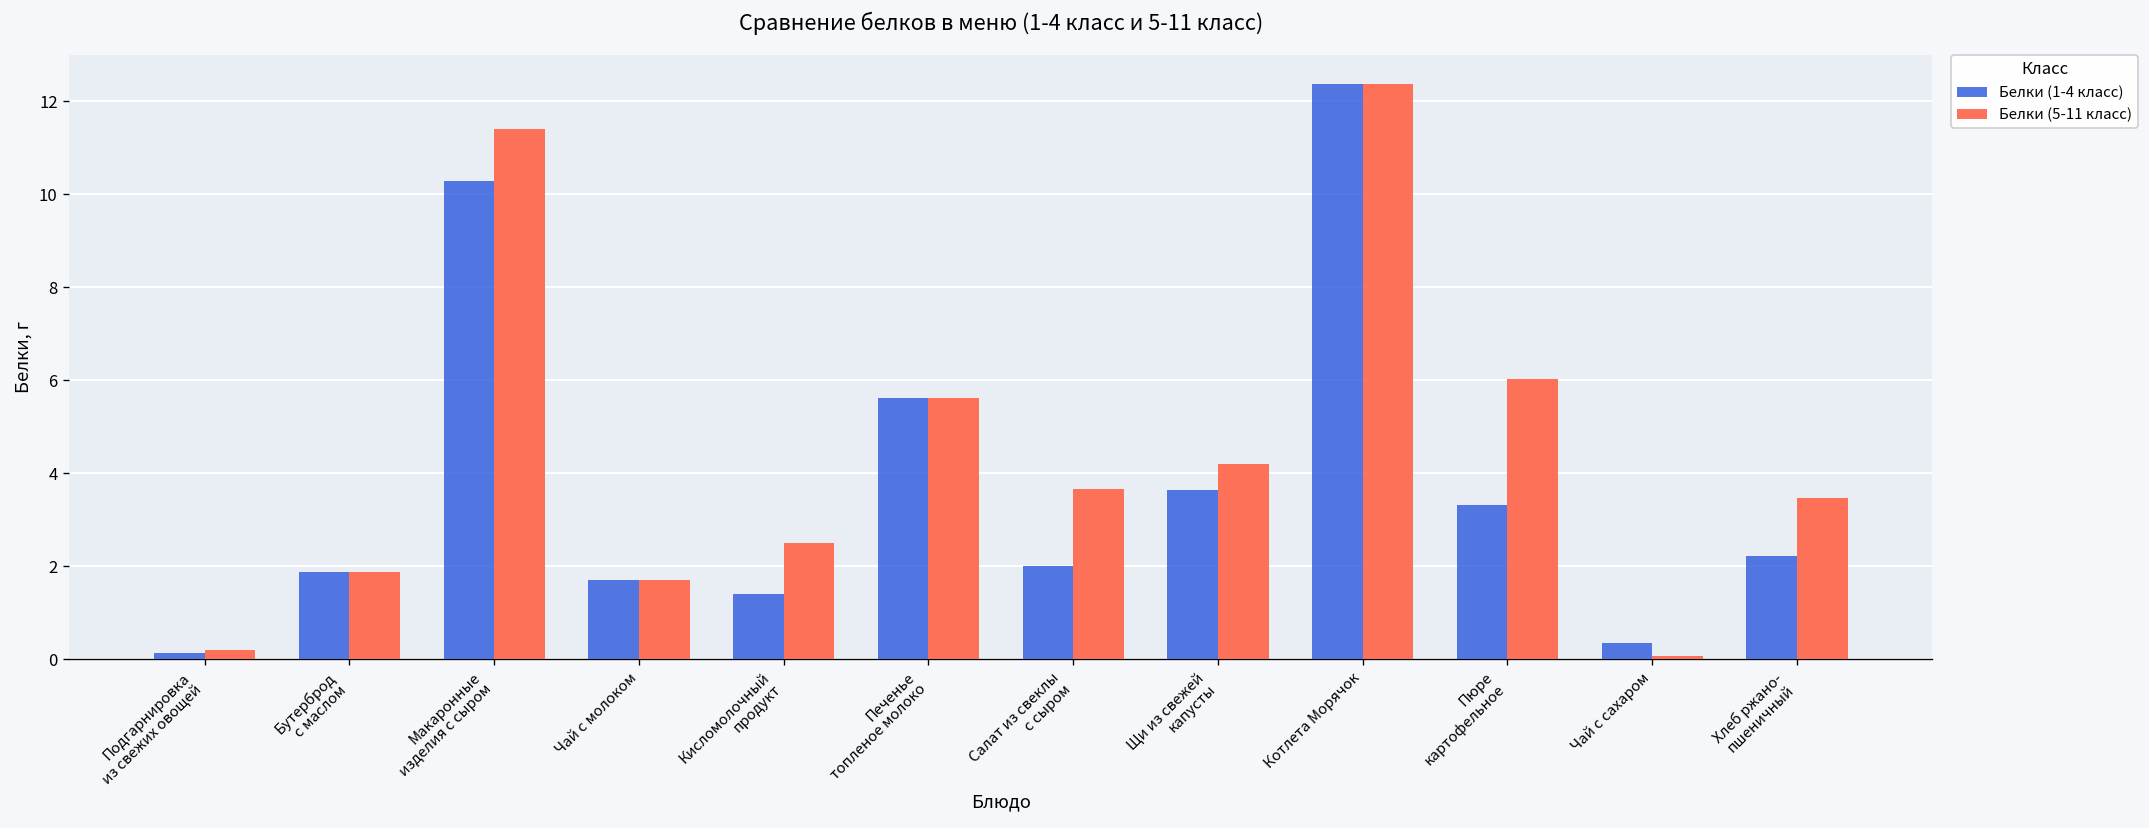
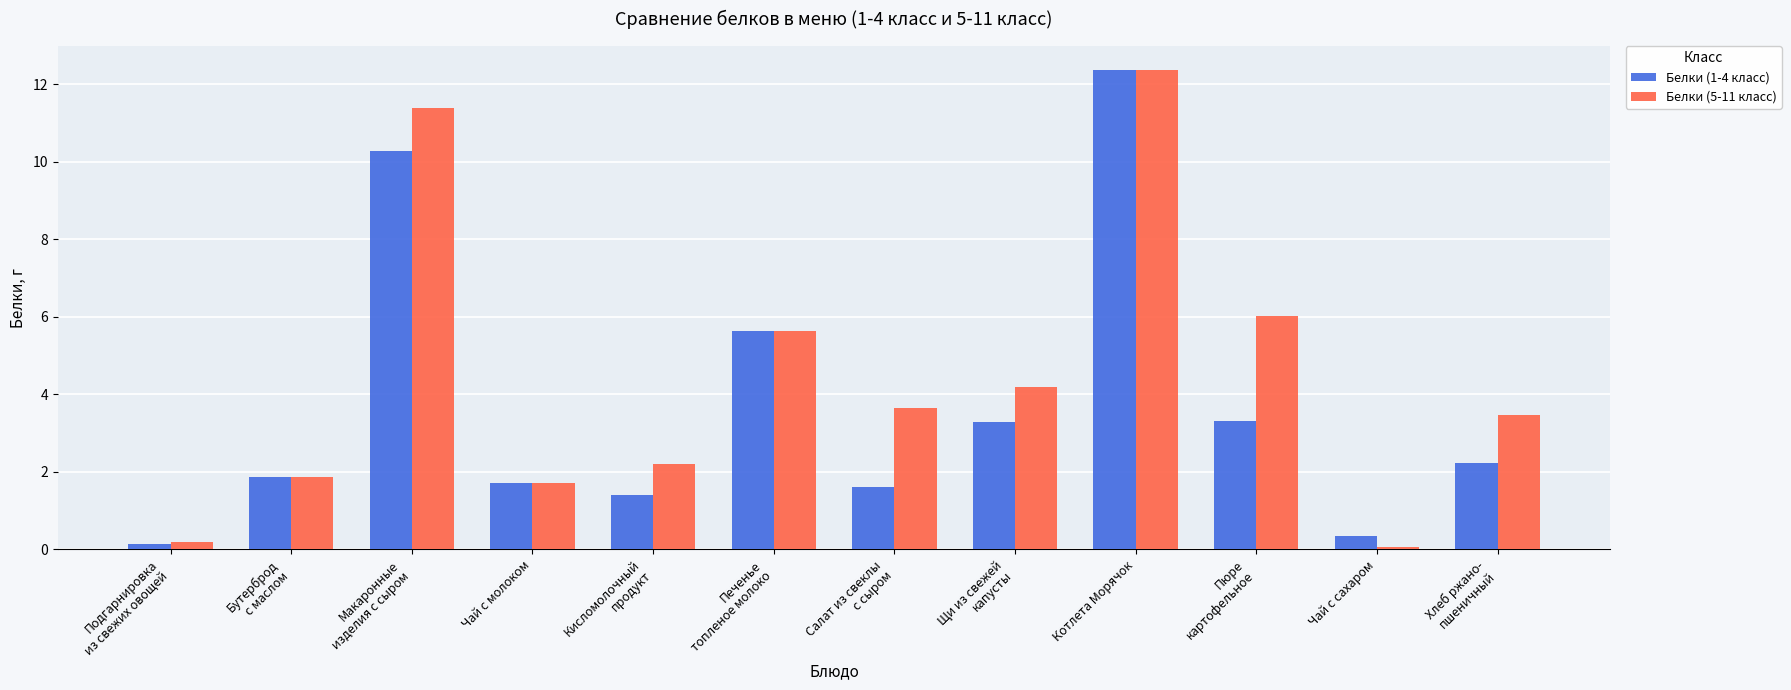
Белки (5-11 класс), Кисломолочный продукт: 2.5 -> 2.2
Белки (1-4 класс), Салат из свеклы с сыром: 2.0 -> 1.6
Белки (1-4 класс), Щи из свежей капусты: 3.6 -> 3.3
